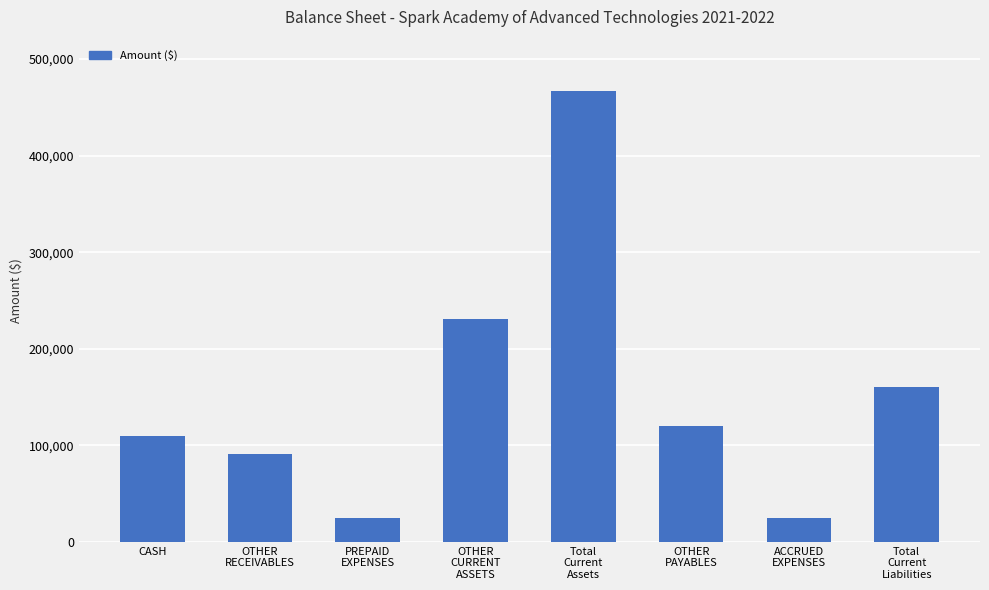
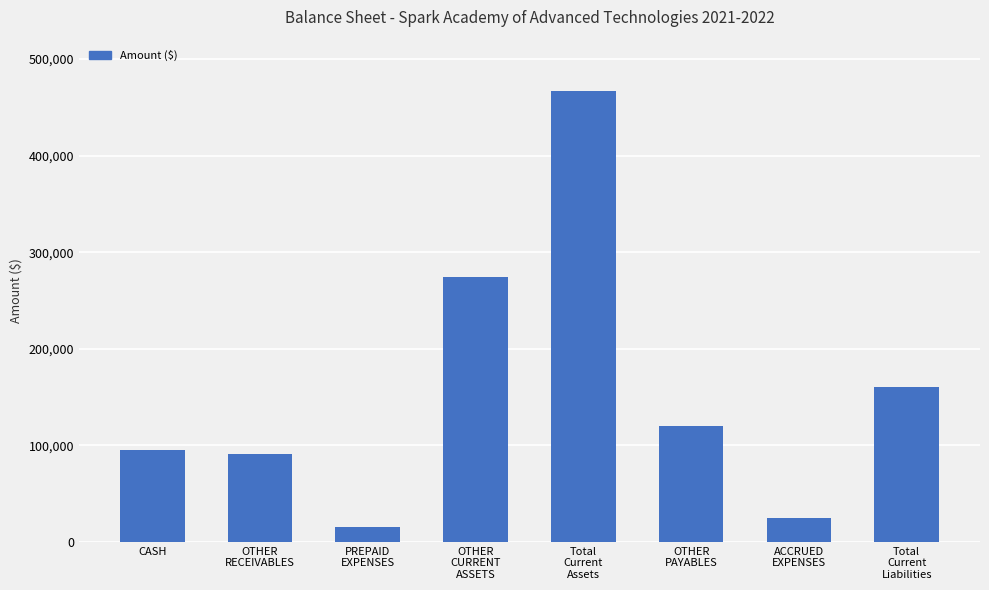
CASH: 110,000 -> 100,000
PREPAID EXPENSES: 25,000 -> 16,000
OTHER CURRENT ASSETS: 230,000 -> 270,000
